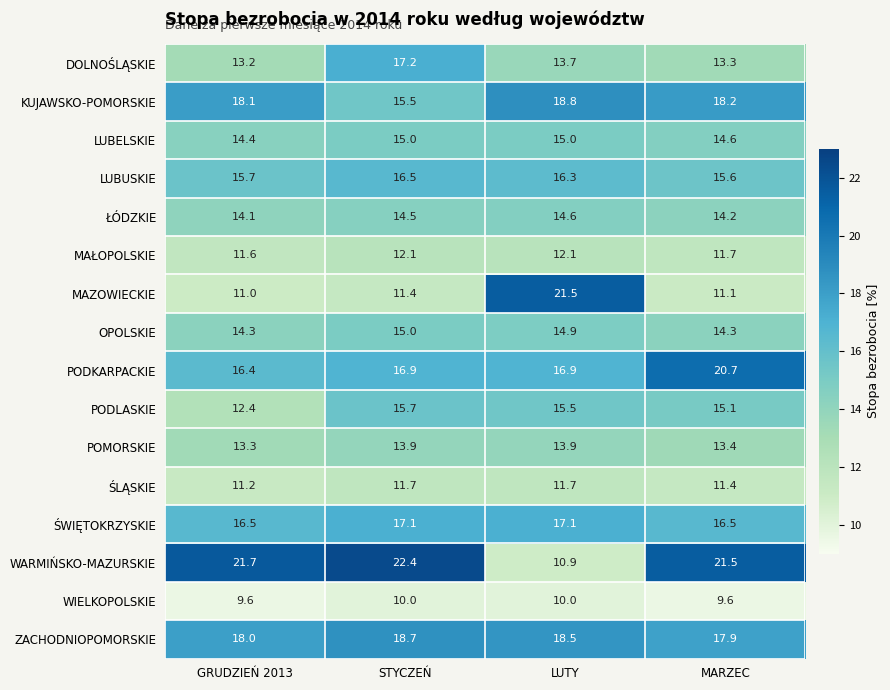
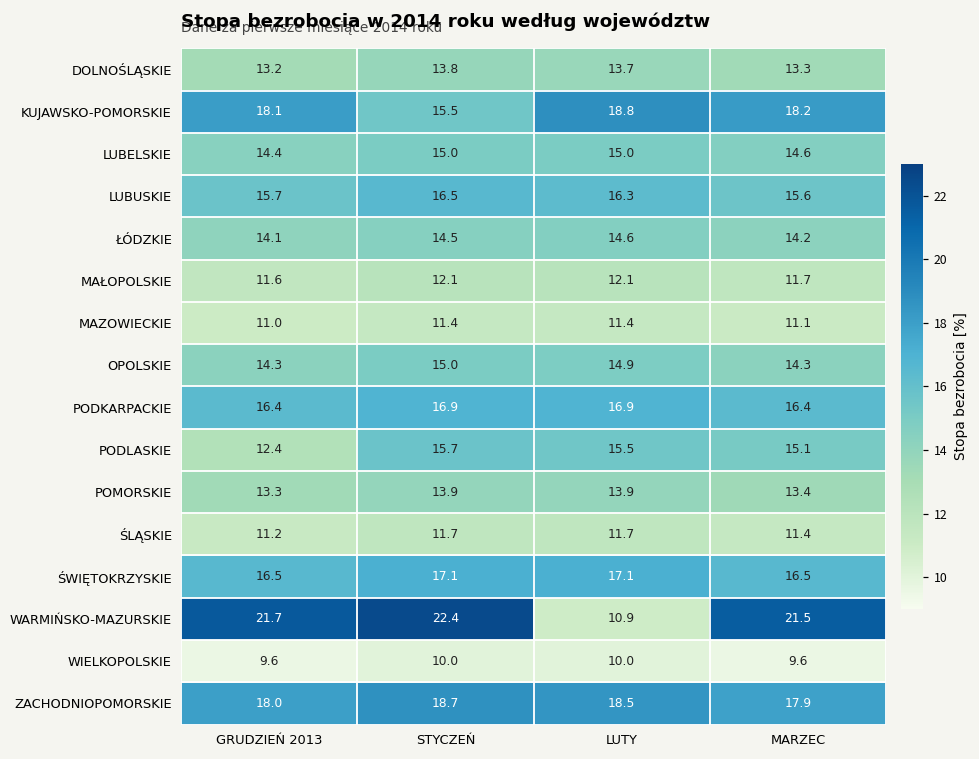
DOLNOŚLĄSKIE, STYCZEŃ: 17.2 -> 13.8
MAZOWIECKIE, LUTY: 21.5 -> 11.4
PODKARPACKIE, MARZEC: 20.7 -> 16.4
